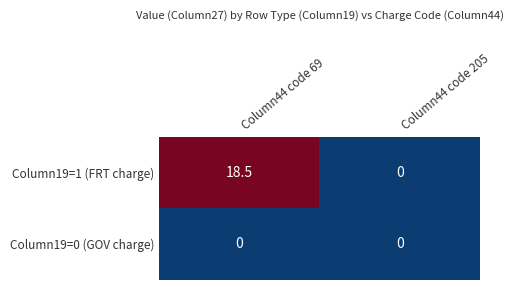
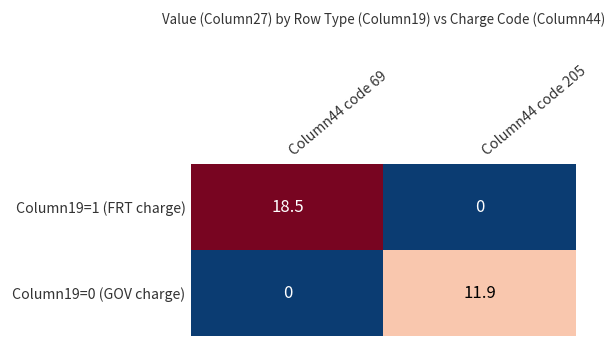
Column19=0 (GOV charge), Column44 code 205: 0 -> 11.9
